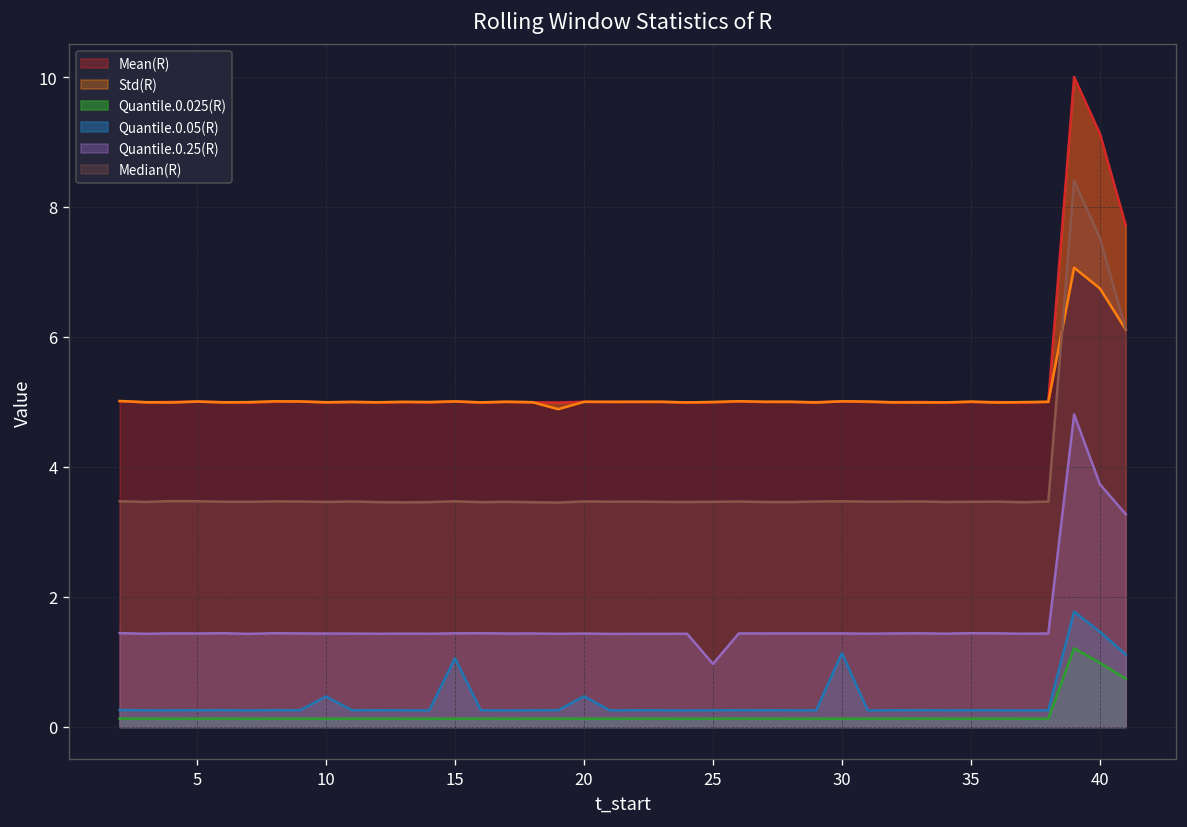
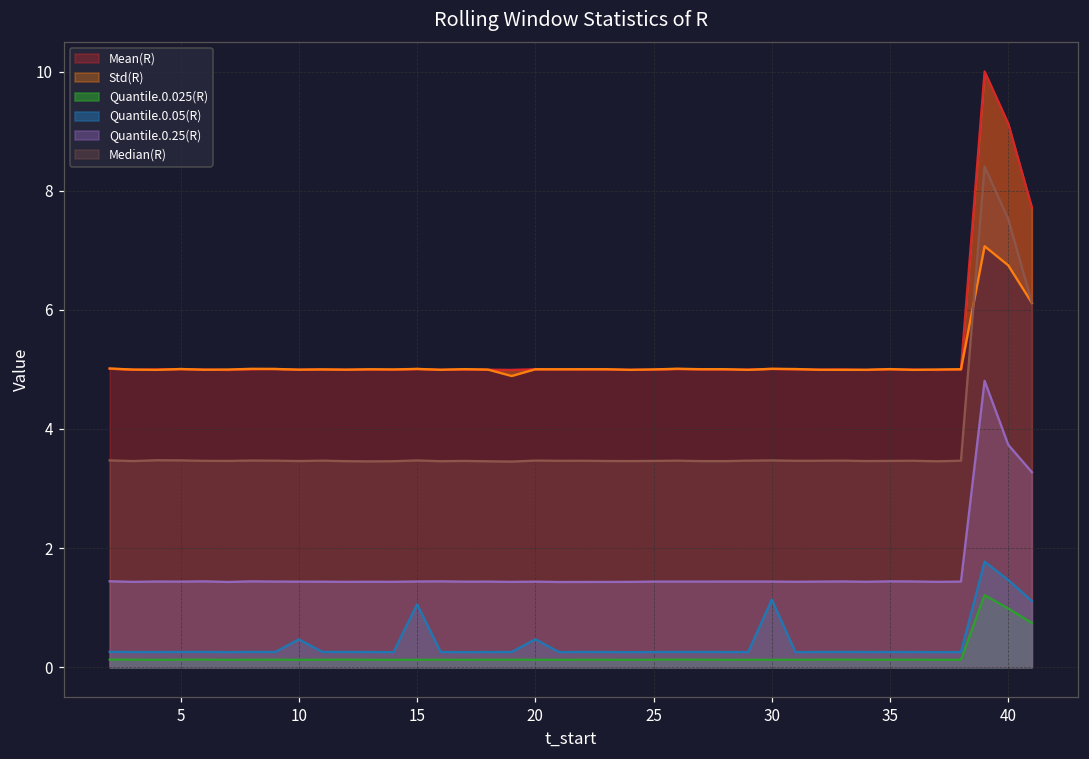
Quantile.0.25(R), 25: 1.0 -> 1.4
